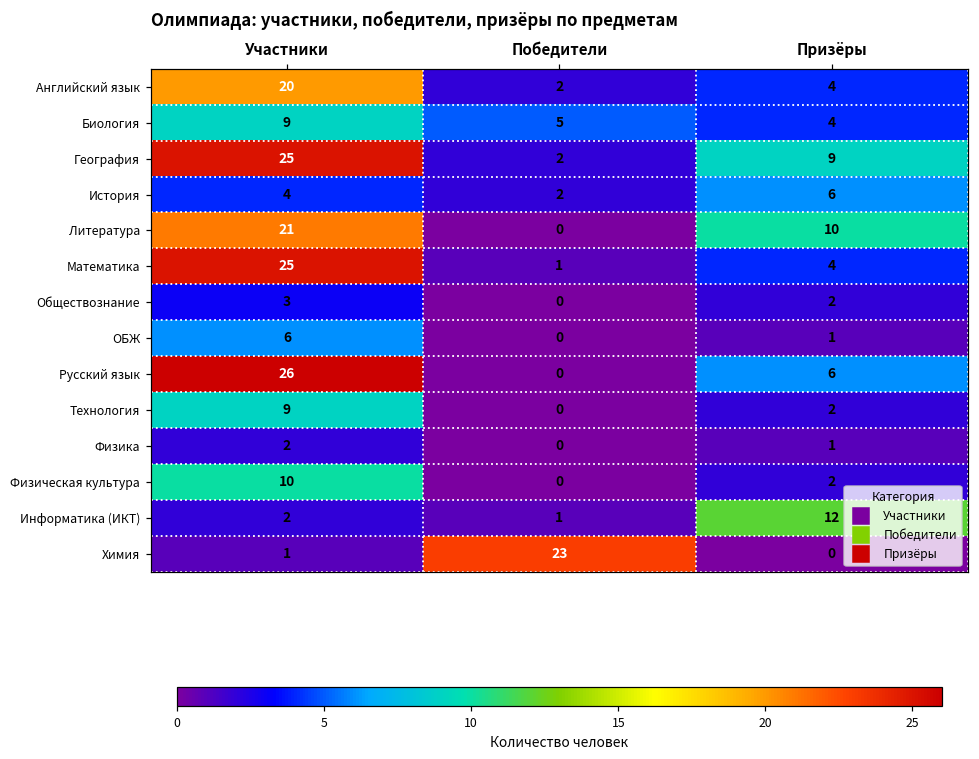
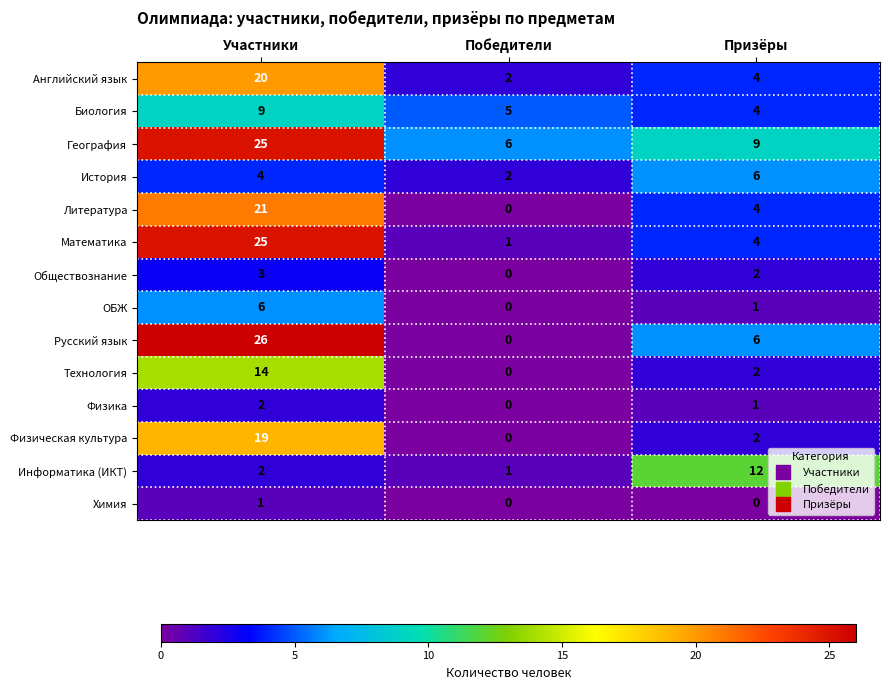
География, Победители: 2 -> 6
Литература, Призёры: 10 -> 4
Технология, Участники: 9 -> 14
Физическая культура, Участники: 10 -> 19
Химия, Победители: 23 -> 0
